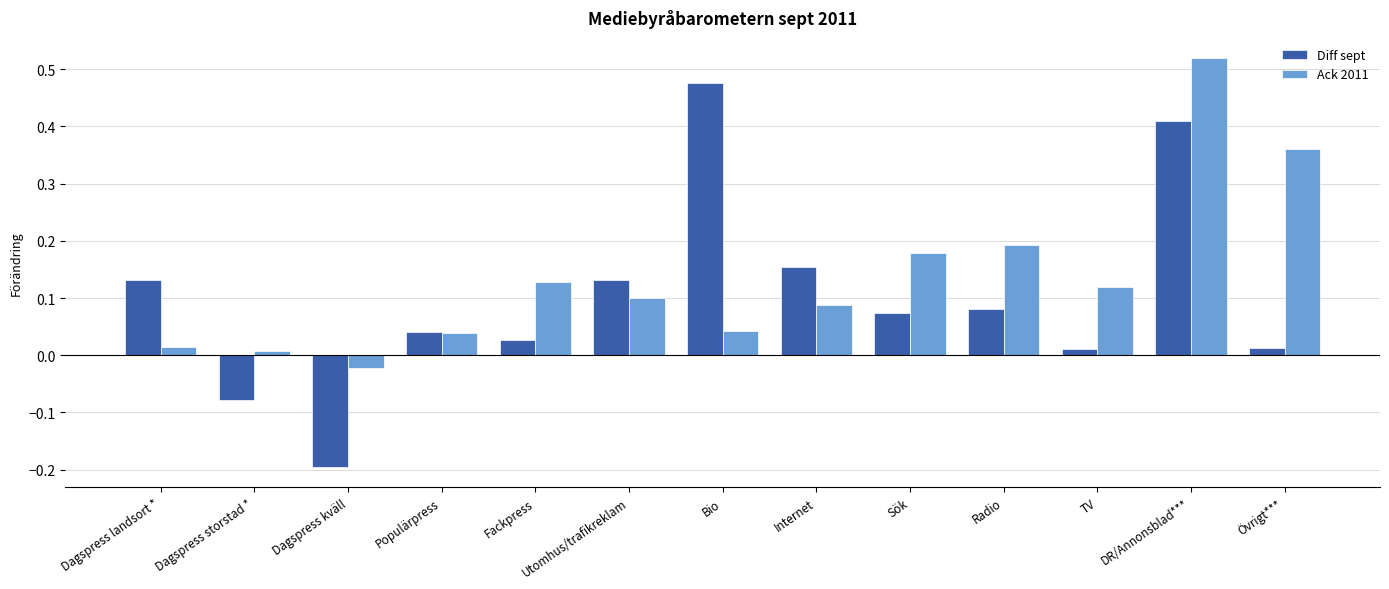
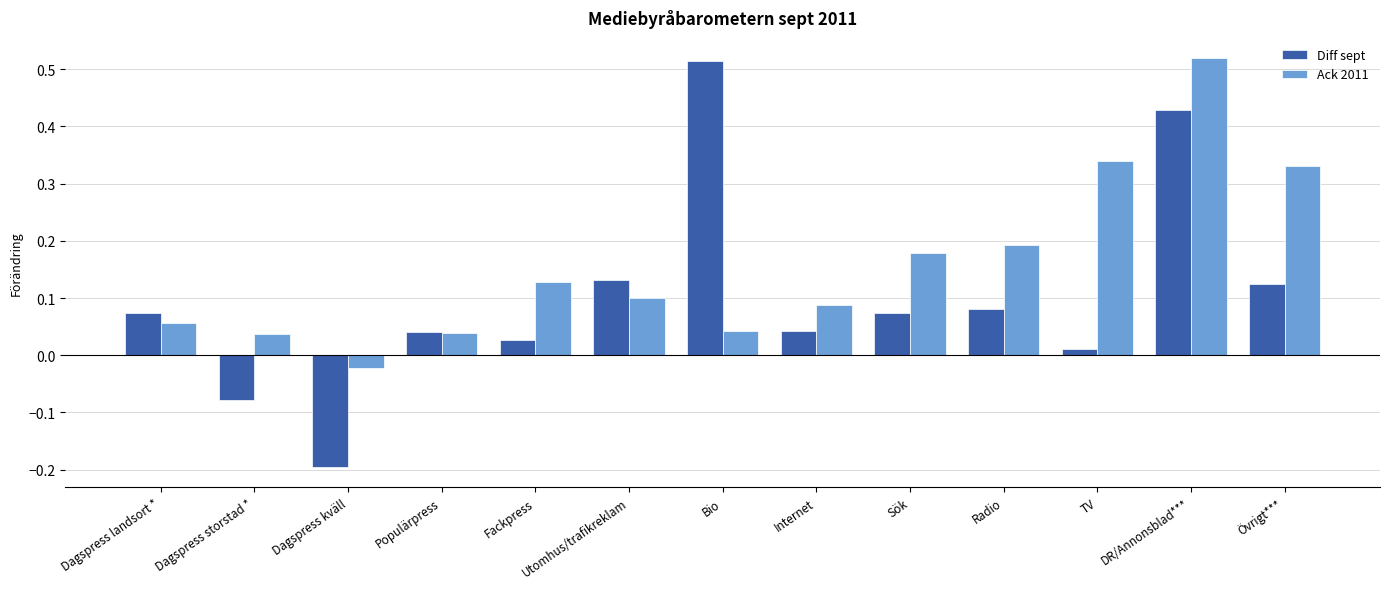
Diff sept, Dagspress landsort *: 0.13 -> 0.07
Ack 2011, Dagspress landsort *: 0.01 -> 0.06
Ack 2011, Dagspress storstad *: 0.01 -> 0.04
Diff sept, Bio: 0.48 -> 0.51
Diff sept, Internet: 0.15 -> 0.04
Ack 2011, TV: 0.12 -> 0.34
Diff sept, DR/Annonsblad***: 0.41 -> 0.43
Diff sept, Övrigt***: 0.01 -> 0.12
Ack 2011, Övrigt***: 0.36 -> 0.33
